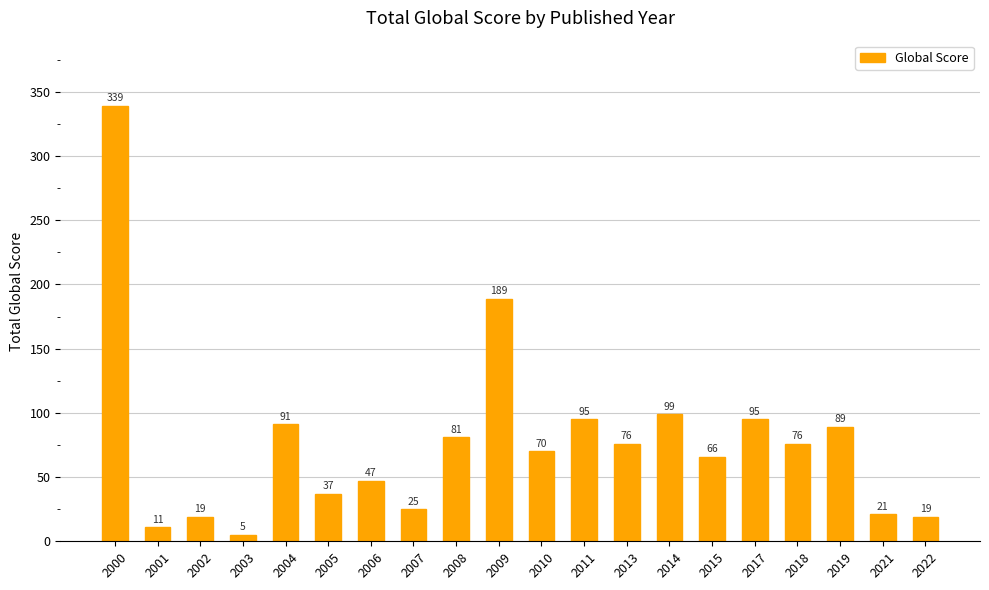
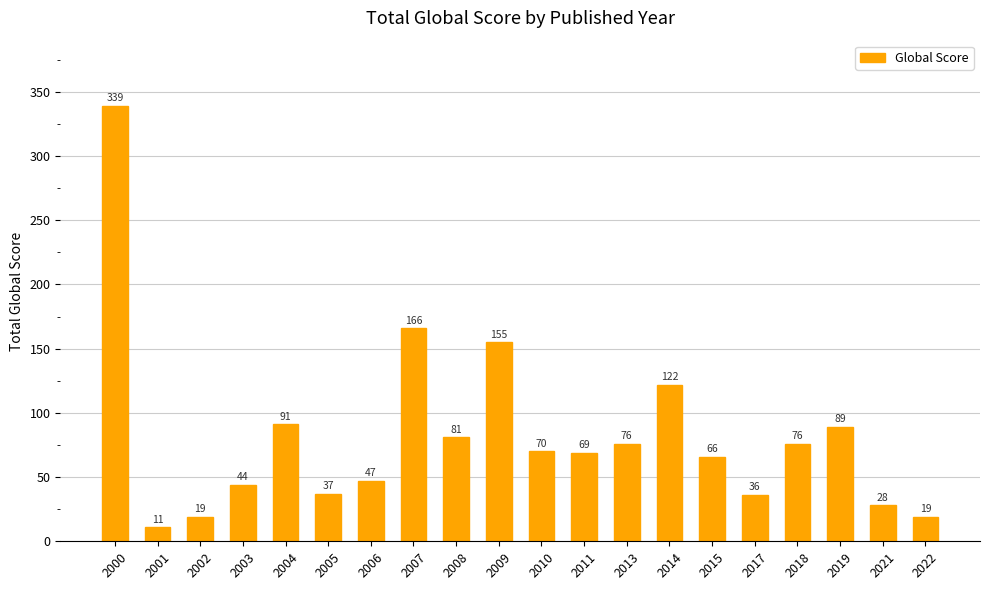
2003: 5 -> 44
2007: 25 -> 166
2009: 189 -> 155
2011: 95 -> 69
2014: 99 -> 122
2017: 95 -> 36
2021: 21 -> 28
